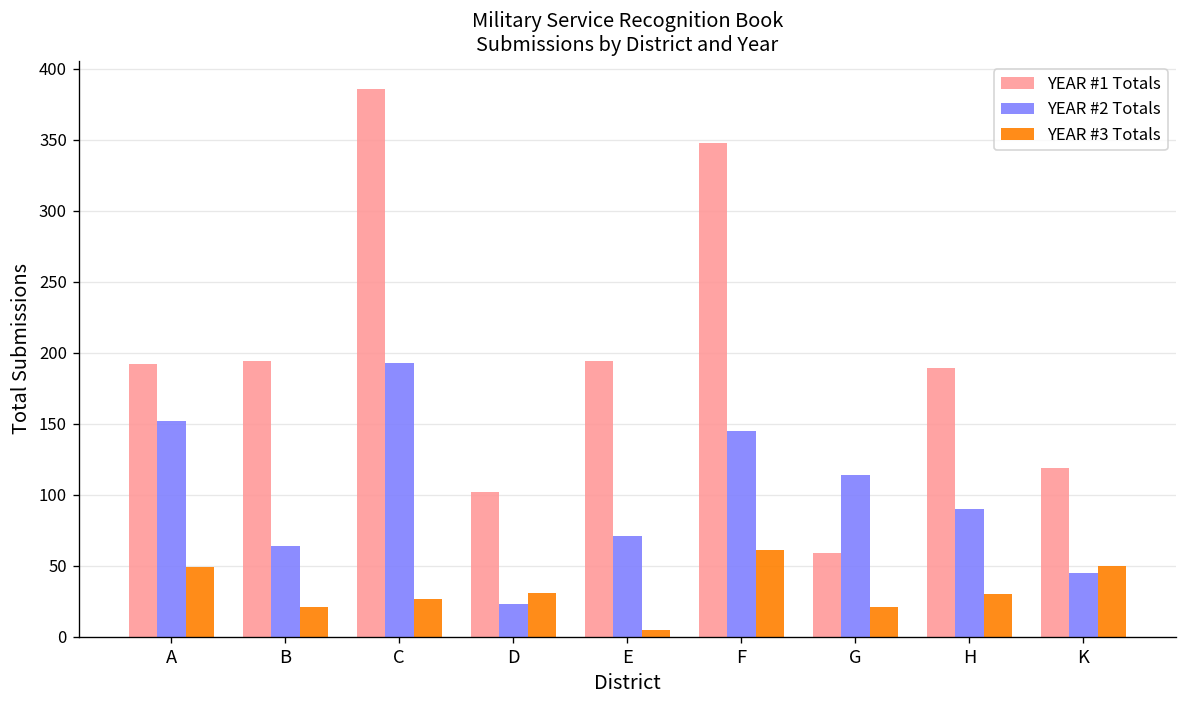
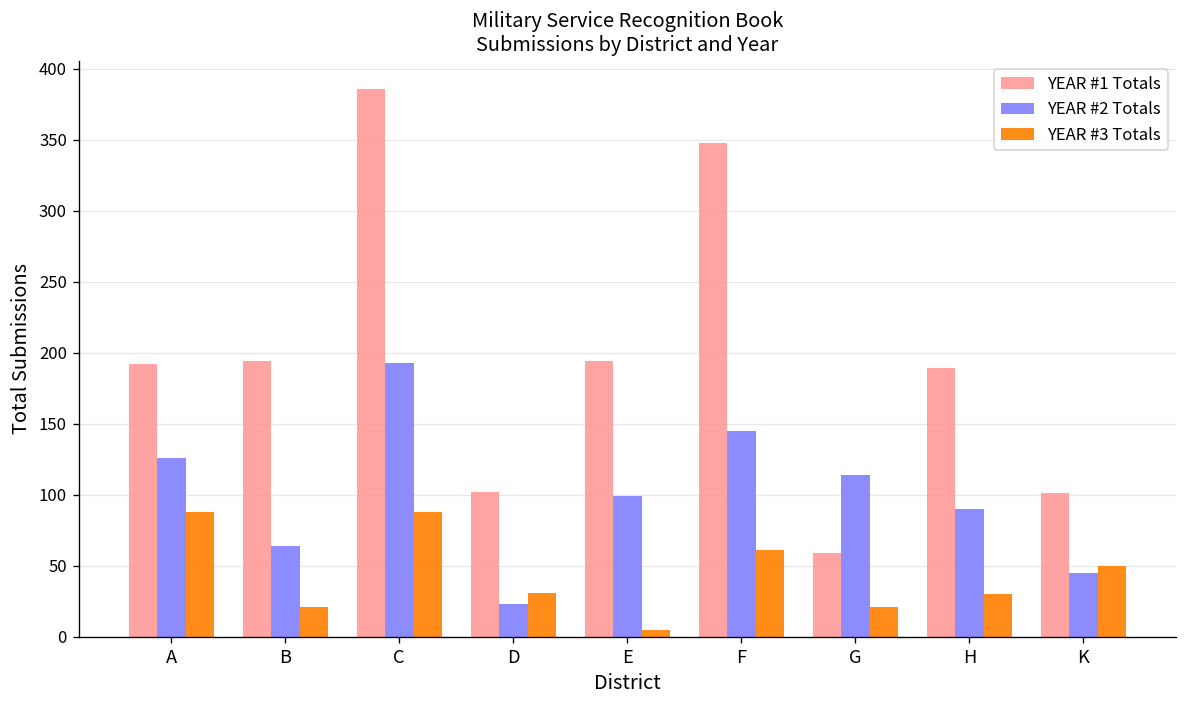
YEAR #2 Totals, A: 152 -> 126
YEAR #3 Totals, A: 49 -> 88
YEAR #3 Totals, C: 27 -> 88
YEAR #2 Totals, E: 71 -> 99
YEAR #1 Totals, K: 119 -> 101
